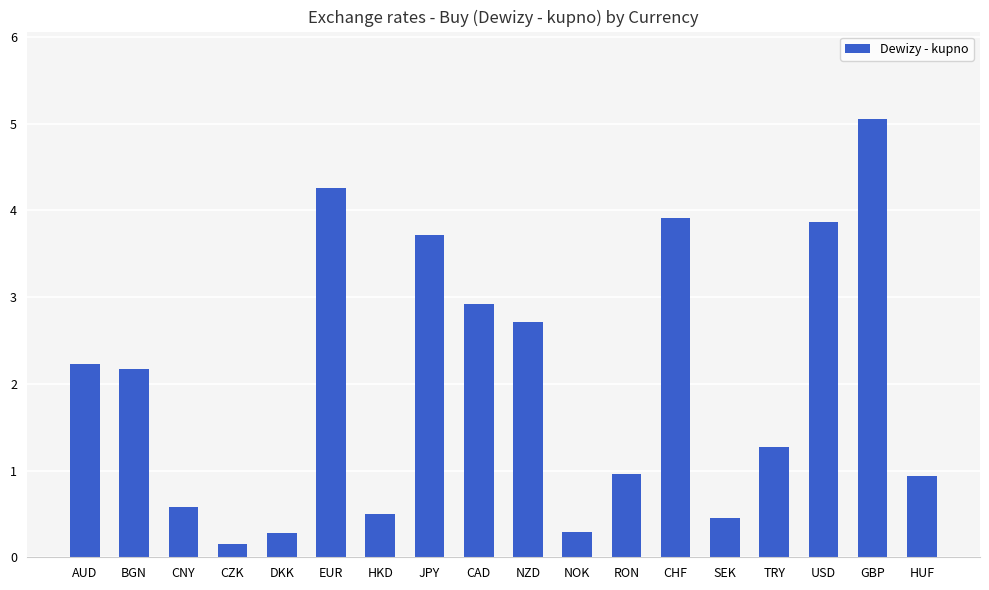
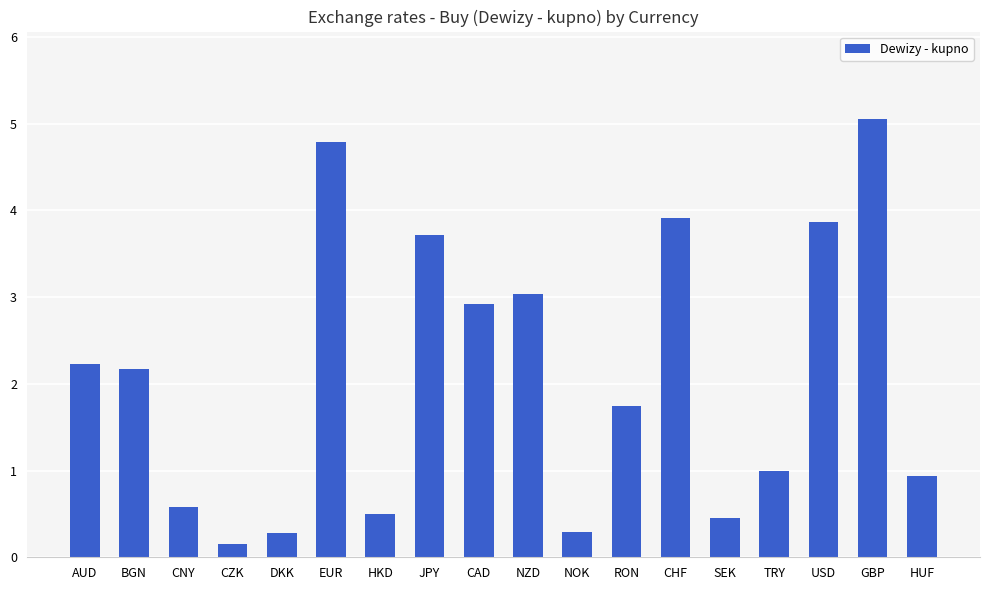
EUR: 4.3 -> 4.8
NZD: 2.7 -> 3.0
RON: 1.0 -> 1.7
TRY: 1.3 -> 1.0
